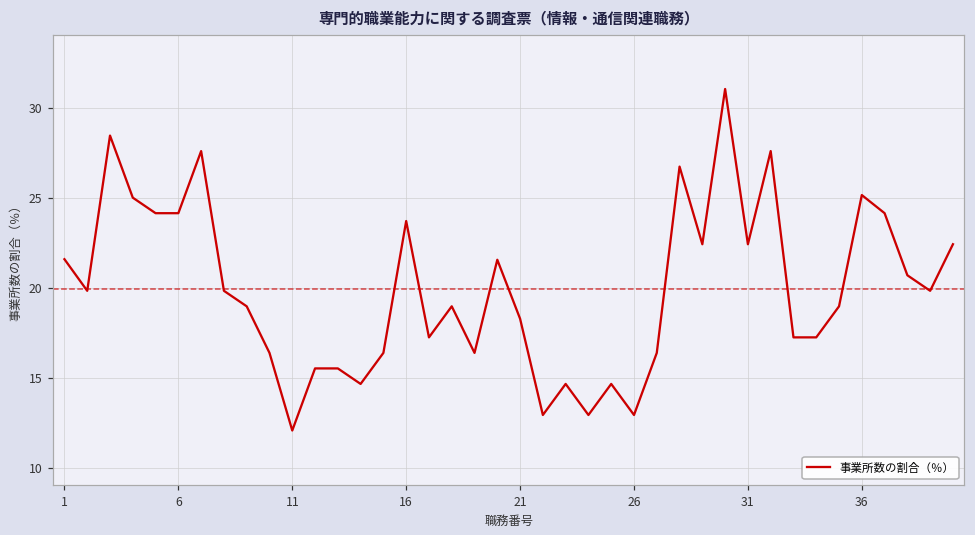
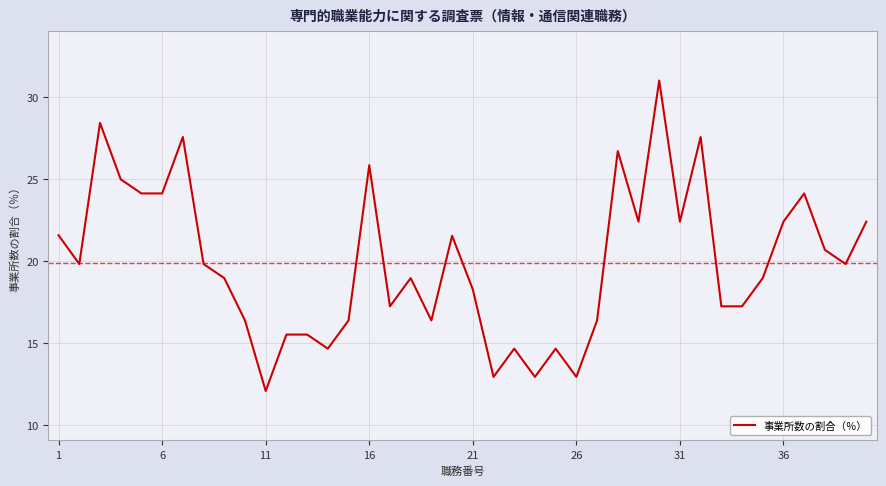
16: 23.7 -> 25.9
36: 25.1 -> 22.4
